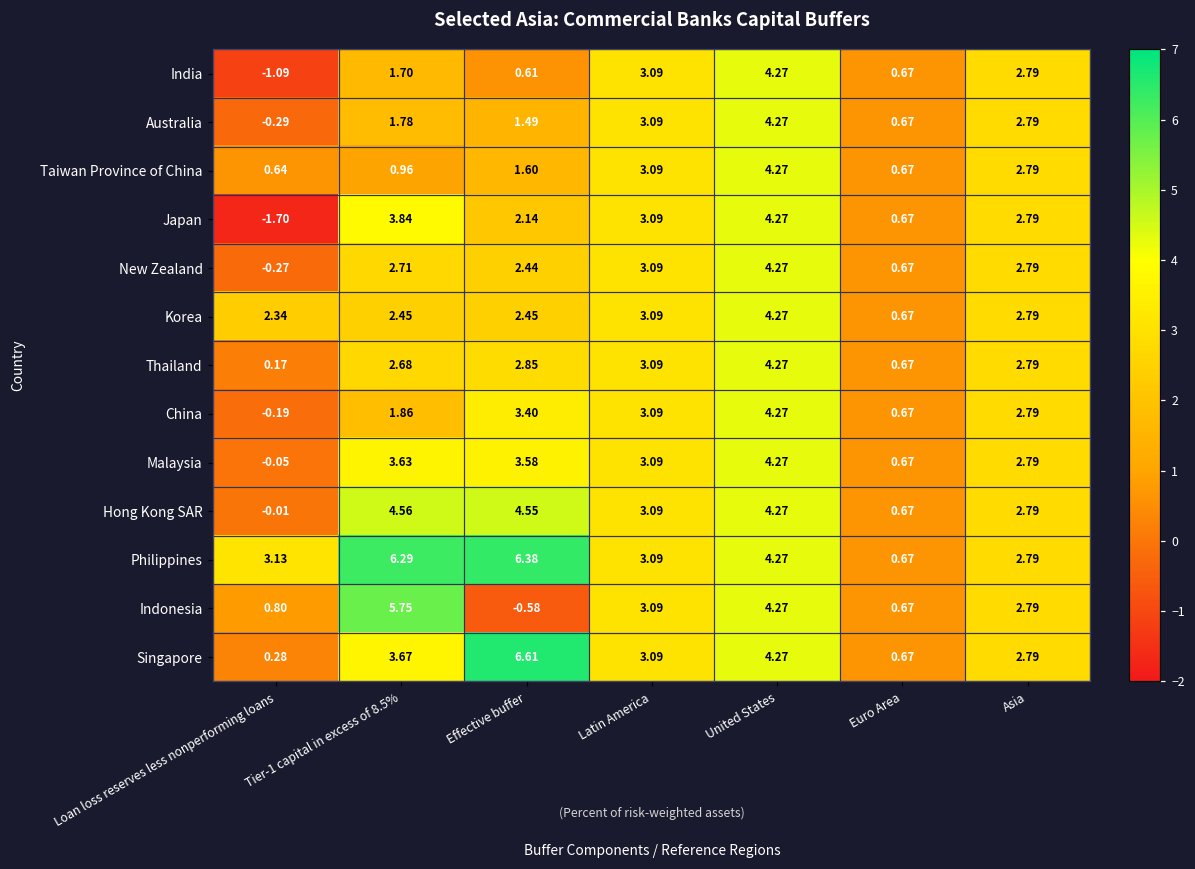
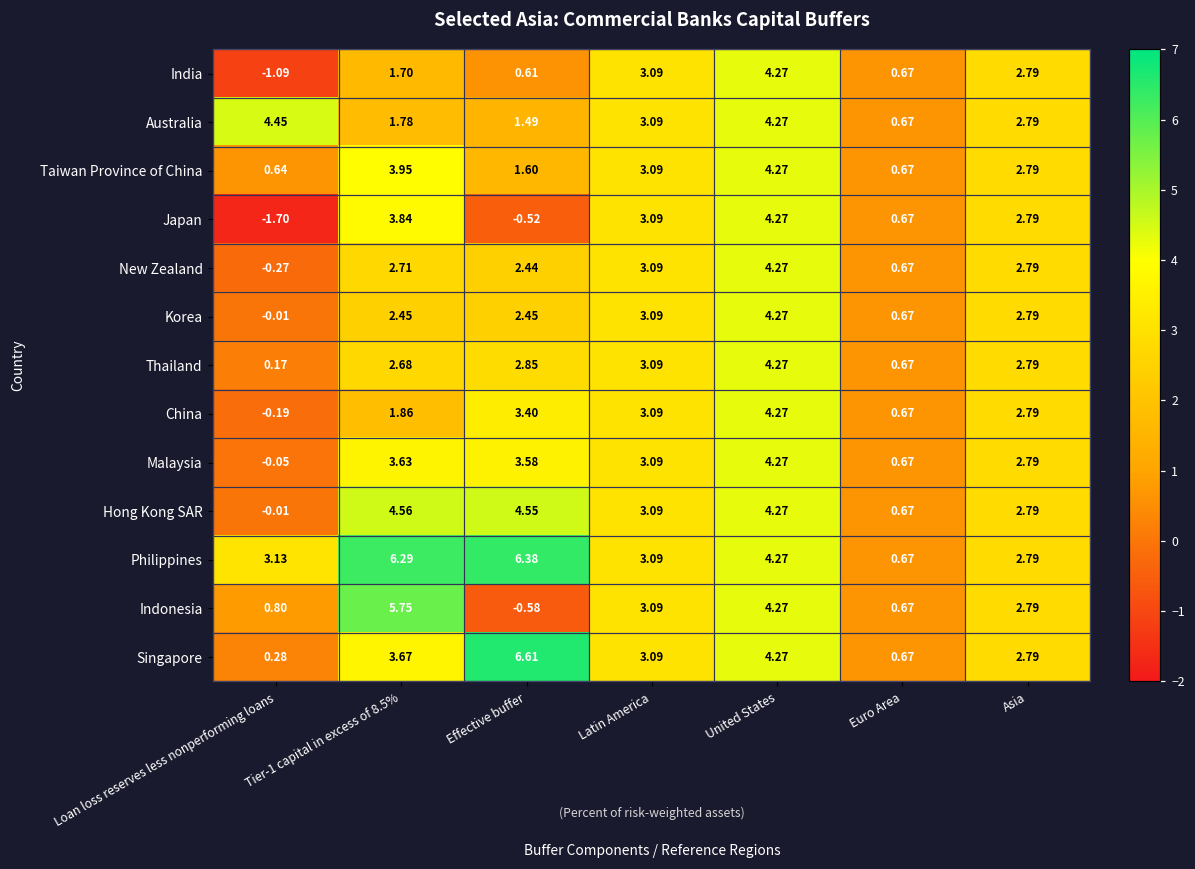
Australia, Loan loss reserves less nonperforming loans: -0.29 -> 4.45
Taiwan Province of China, Tier-1 capital in excess of 8.5%: 0.96 -> 3.95
Japan, Effective buffer: 2.14 -> -0.52
Korea, Loan loss reserves less nonperforming loans: 2.34 -> -0.01
